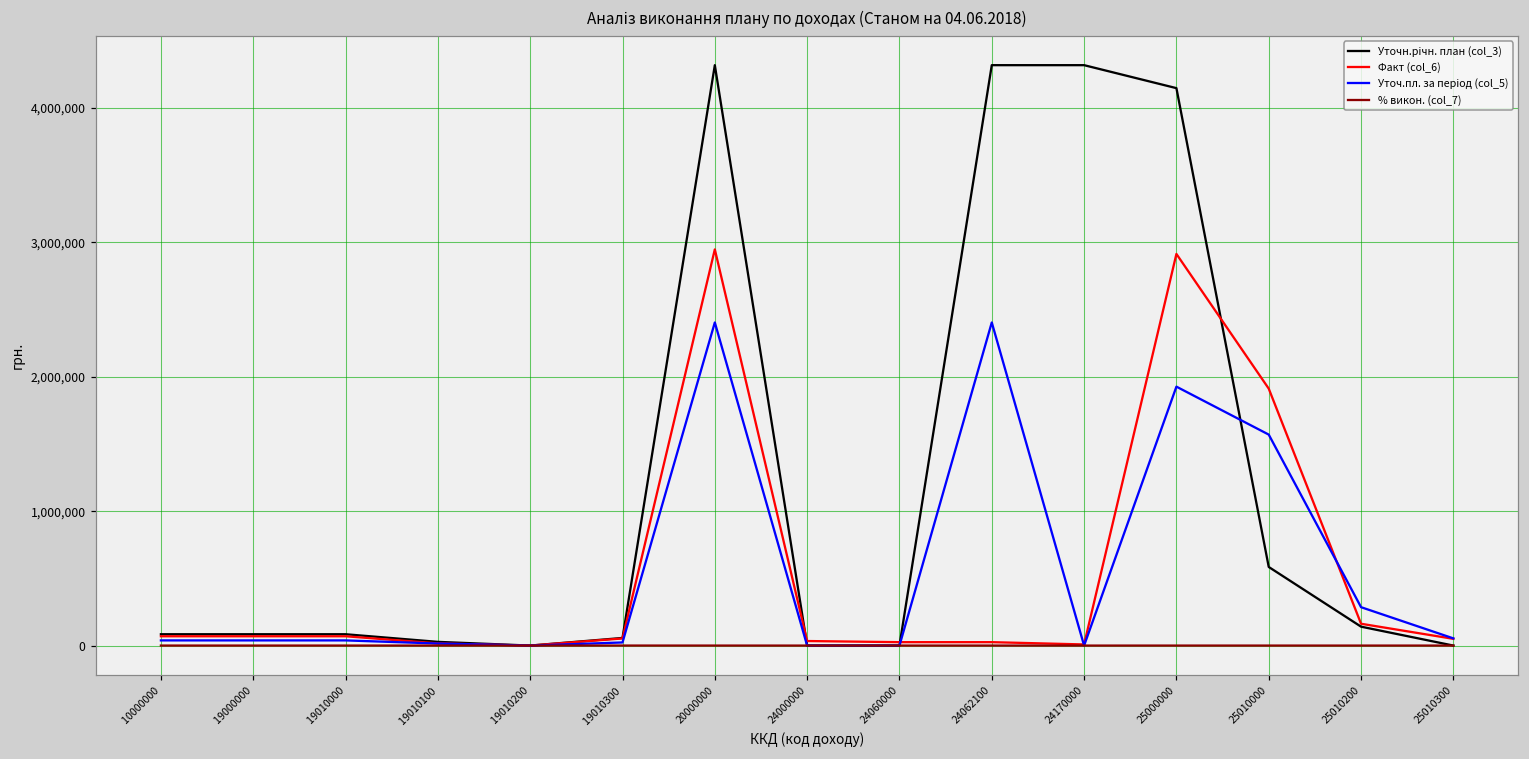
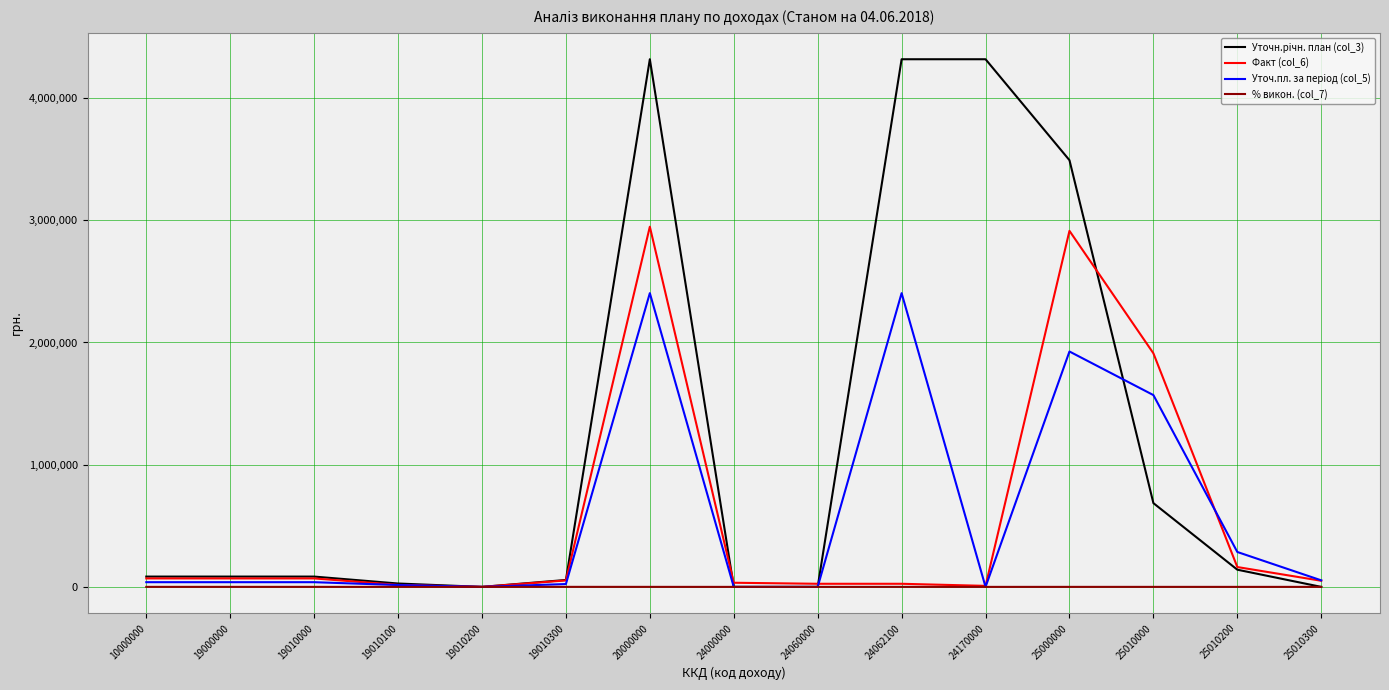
Уточн.річн. план (col_3), 25000000: 4,150,000 -> 3,490,000
Уточн.річн. план (col_3), 25010000: 580,000 -> 690,000
